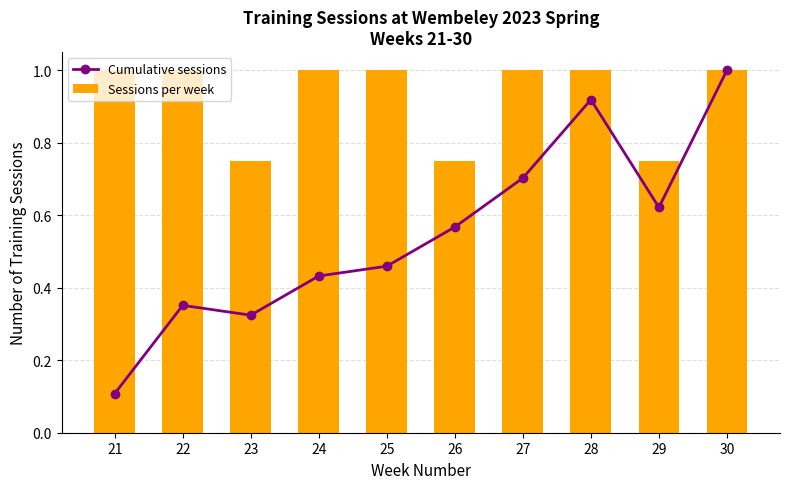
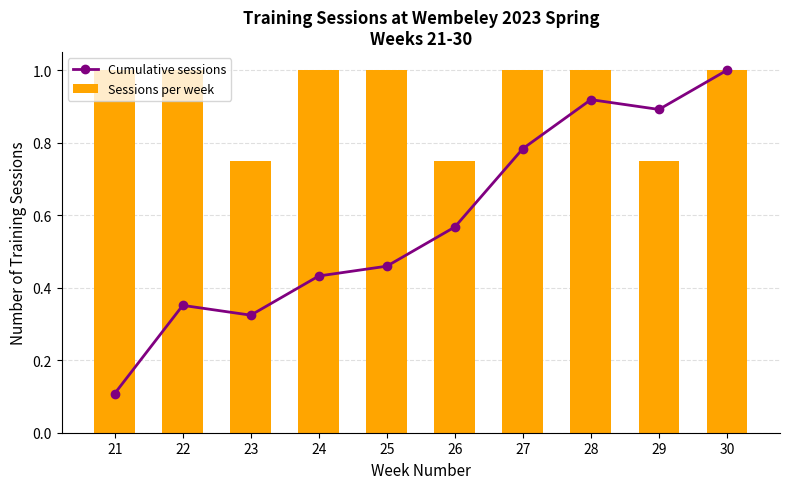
Cumulative sessions, 27: 0.70 -> 0.78
Cumulative sessions, 29: 0.62 -> 0.89
